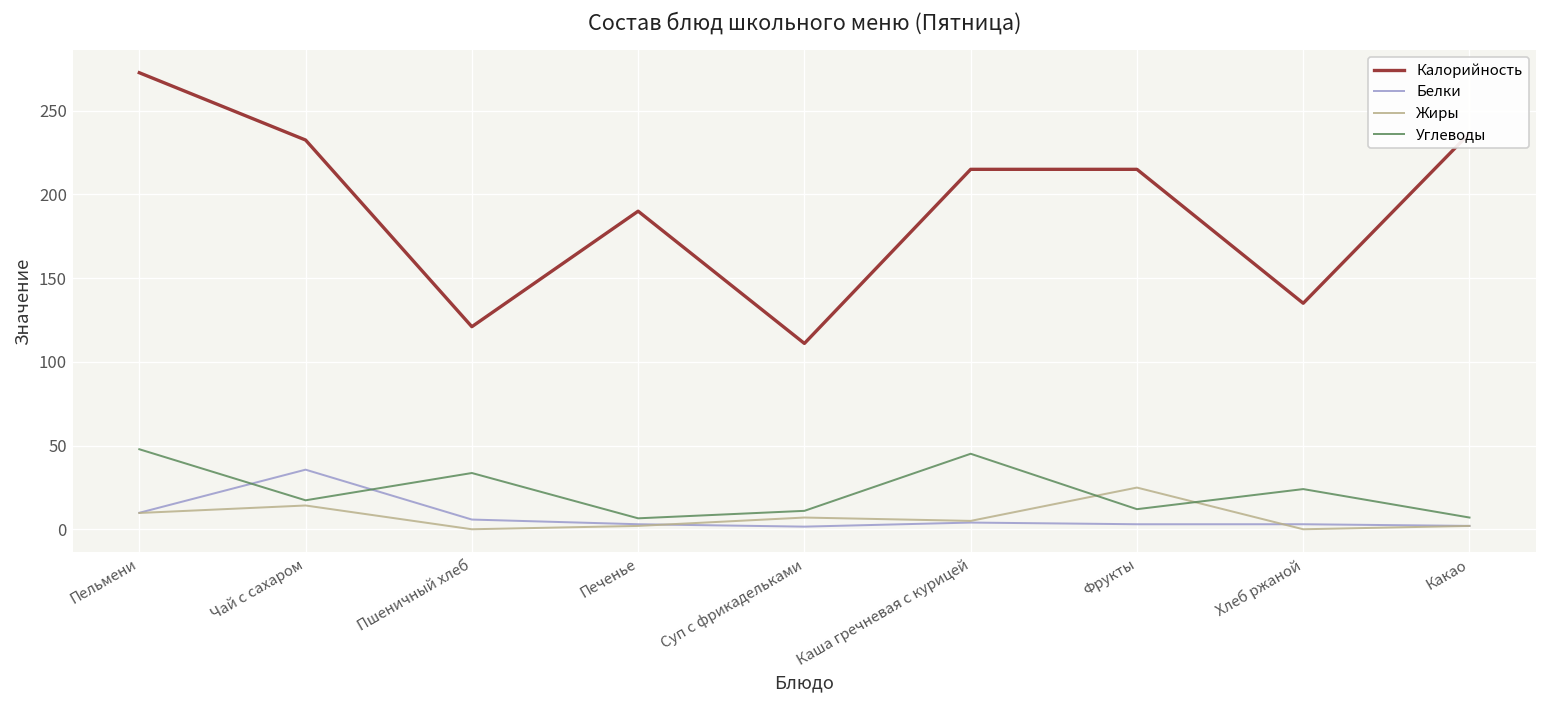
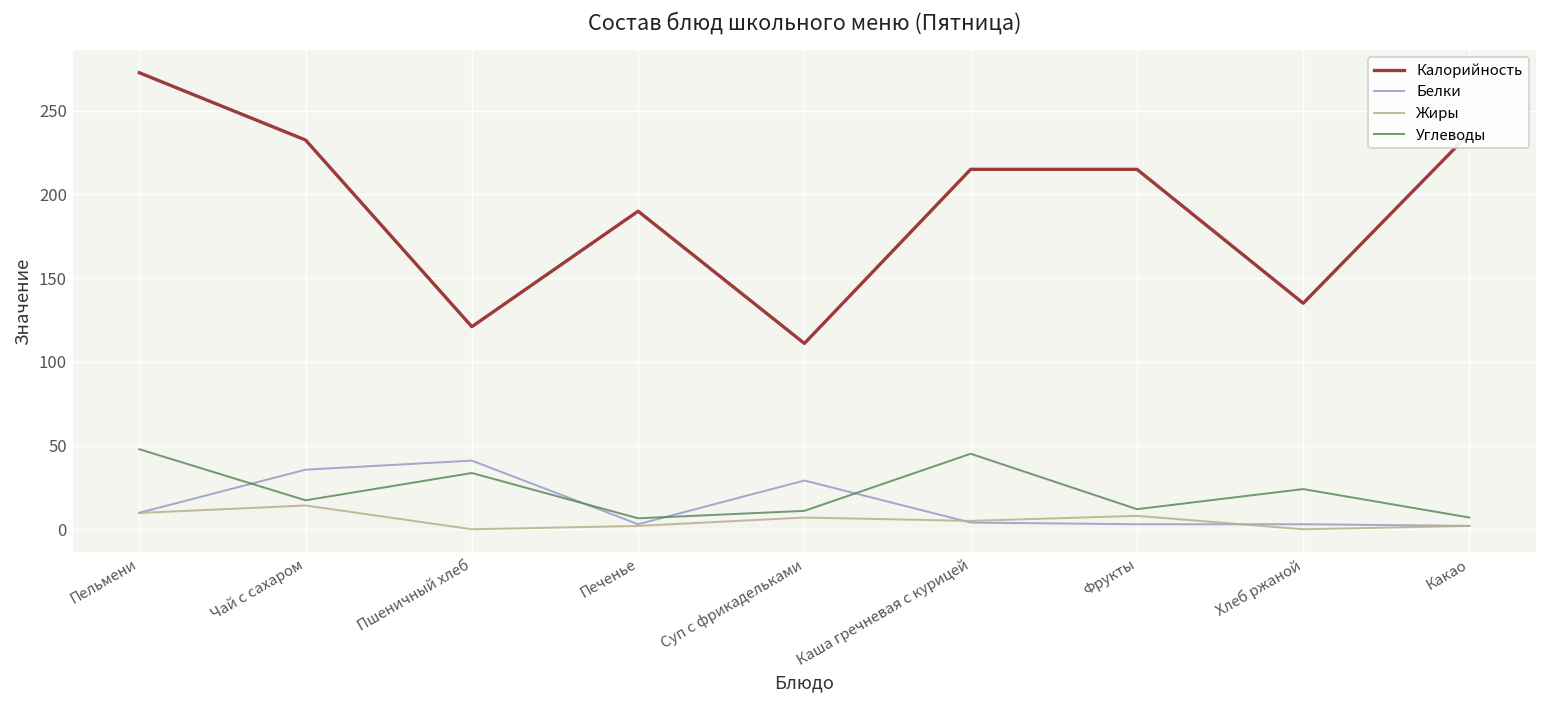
Белки, Пшеничный хлеб: 6 -> 41
Белки, Суп с фрикадельками: 2 -> 29
Жиры, Фрукты: 25 -> 8
